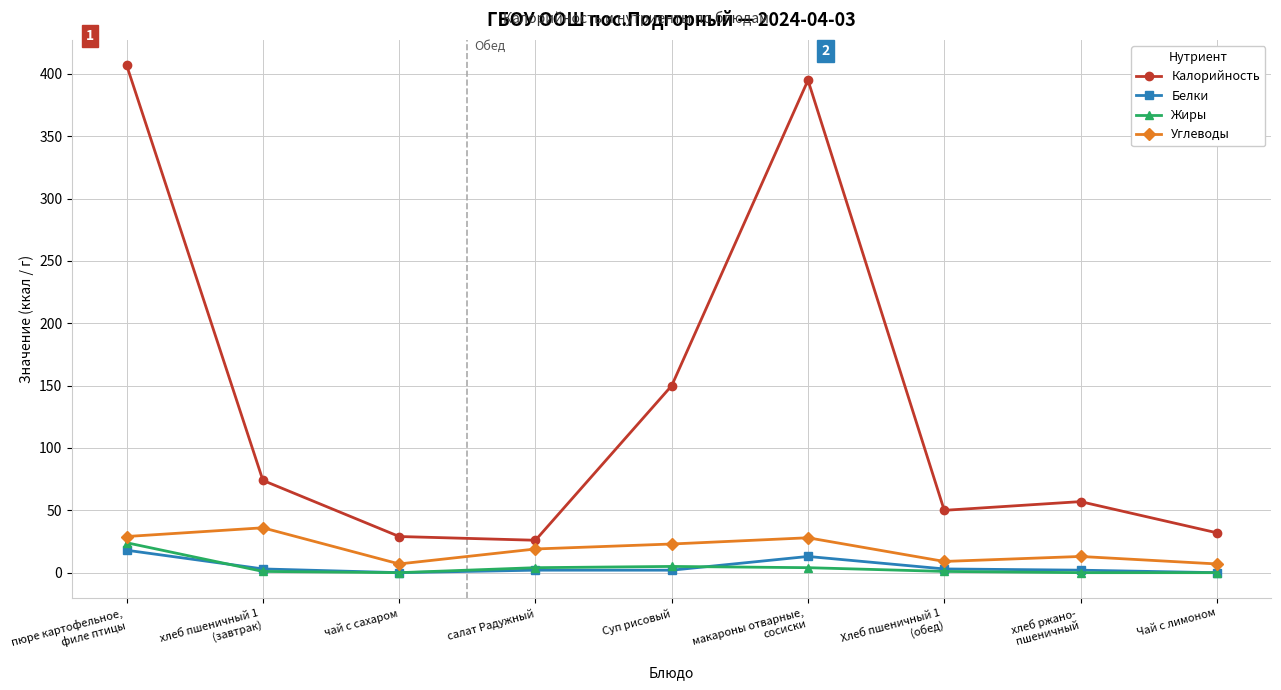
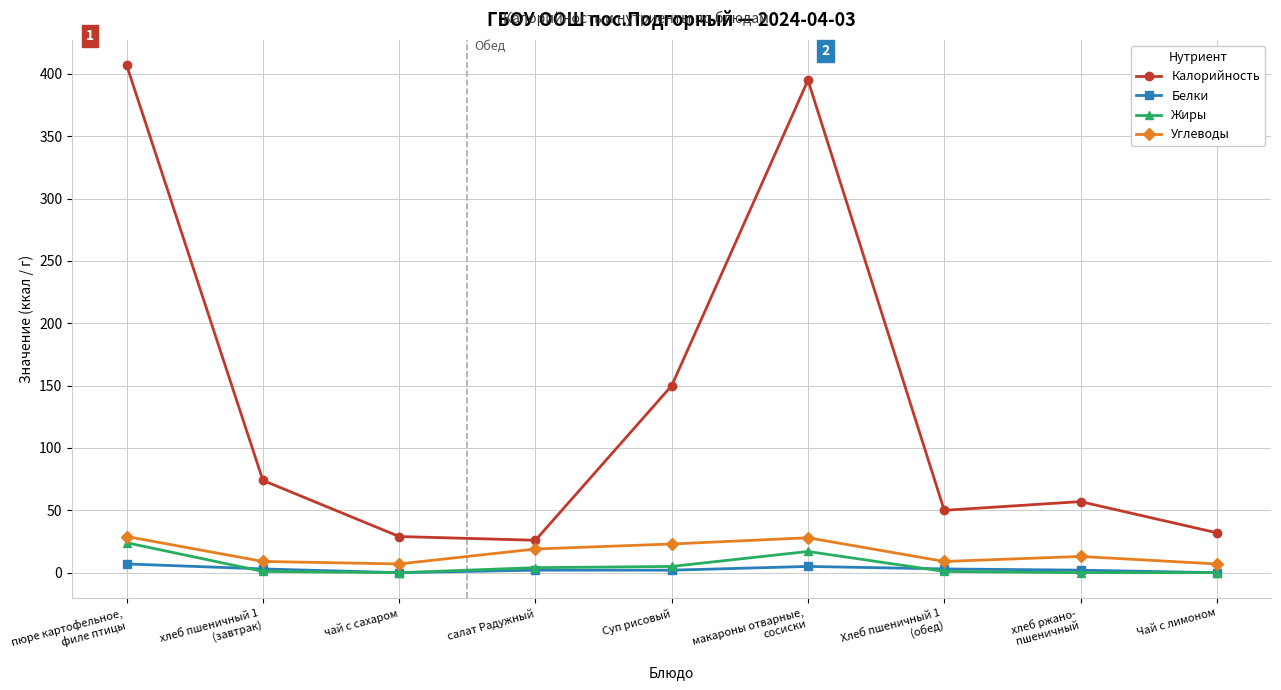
Белки, пюре картофельное, филе птицы: 18 -> 7
Углеводы, хлеб пшеничный 1 (завтрак): 36 -> 9
Белки, макароны отварные, сосиски: 13 -> 5
Жиры, макароны отварные, сосиски: 4 -> 17
